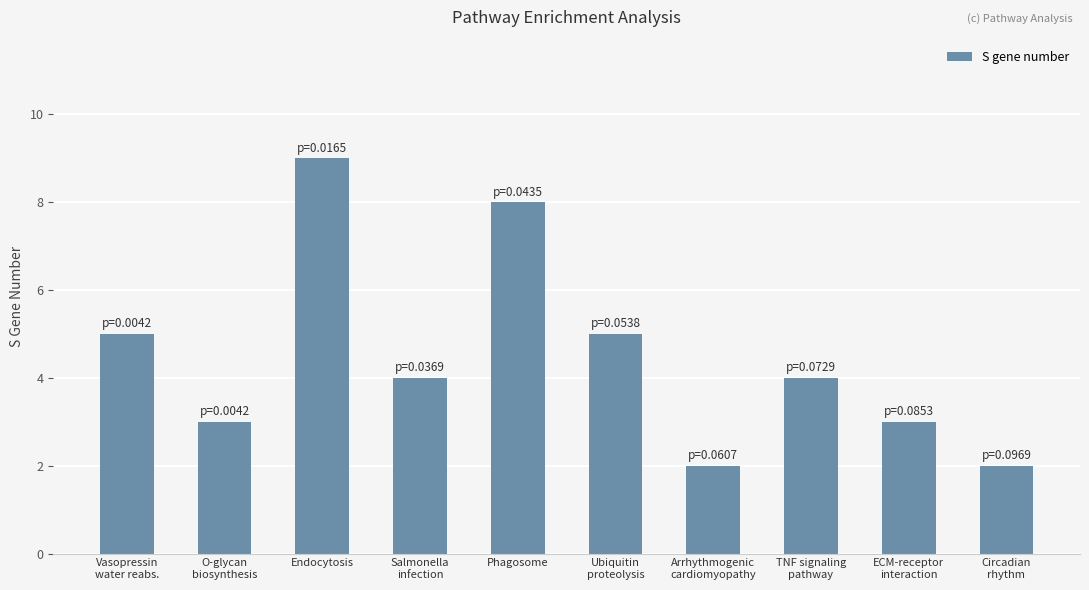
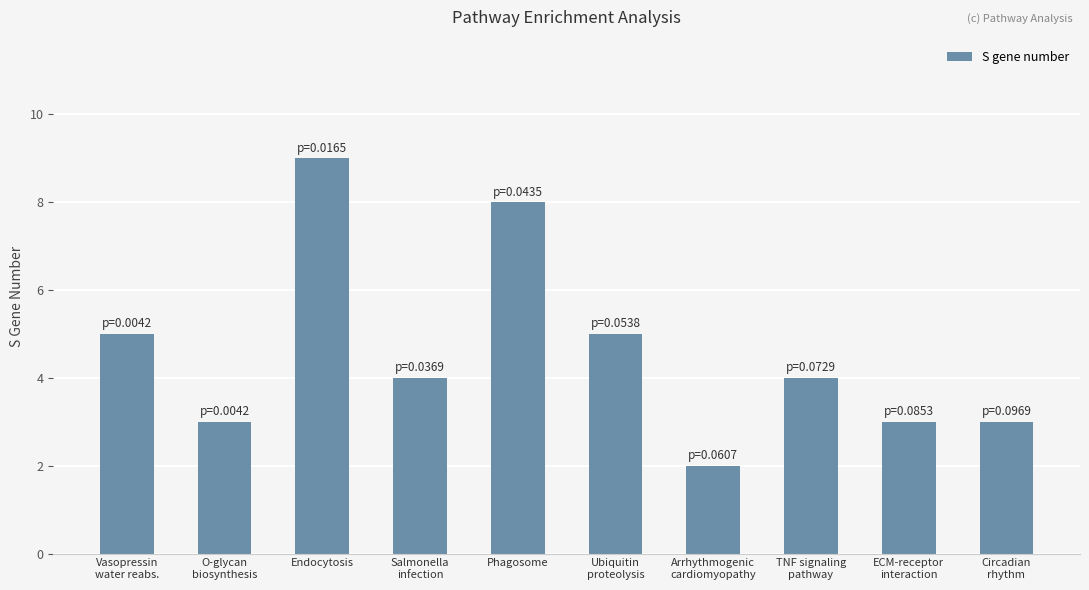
Circadian rhythm: 2 -> 3
